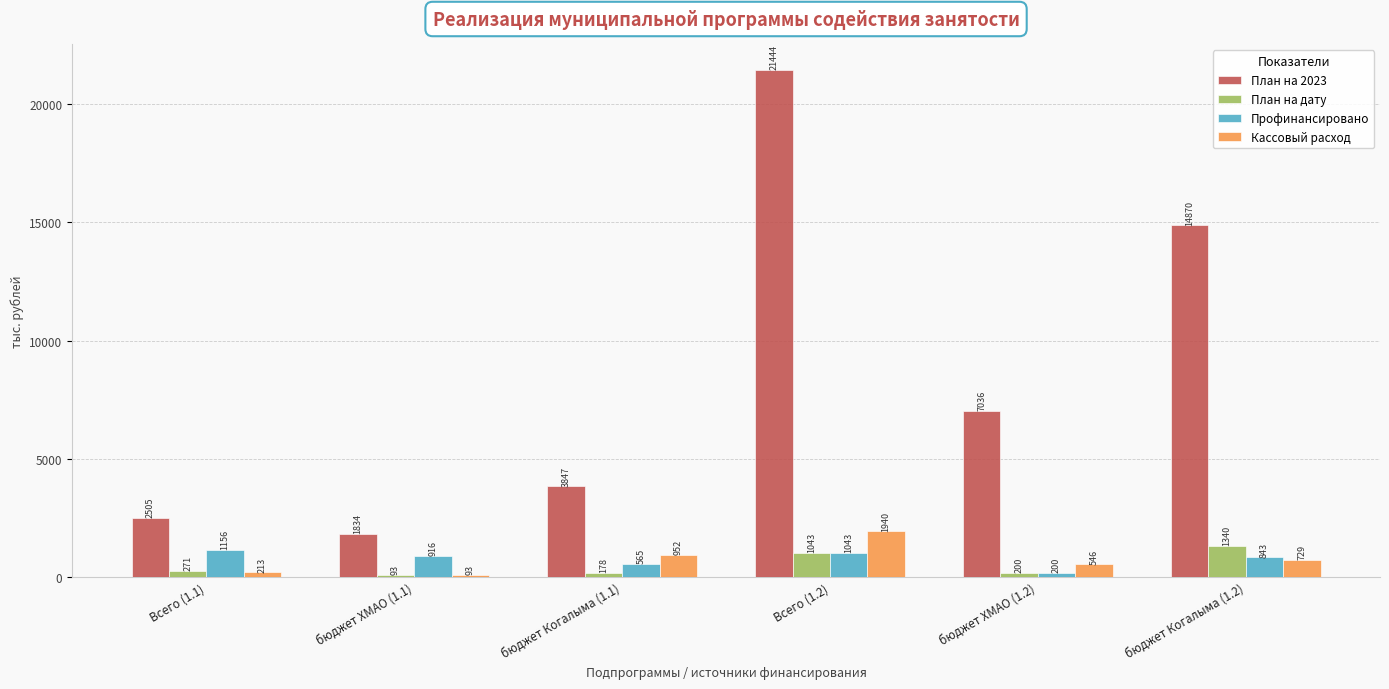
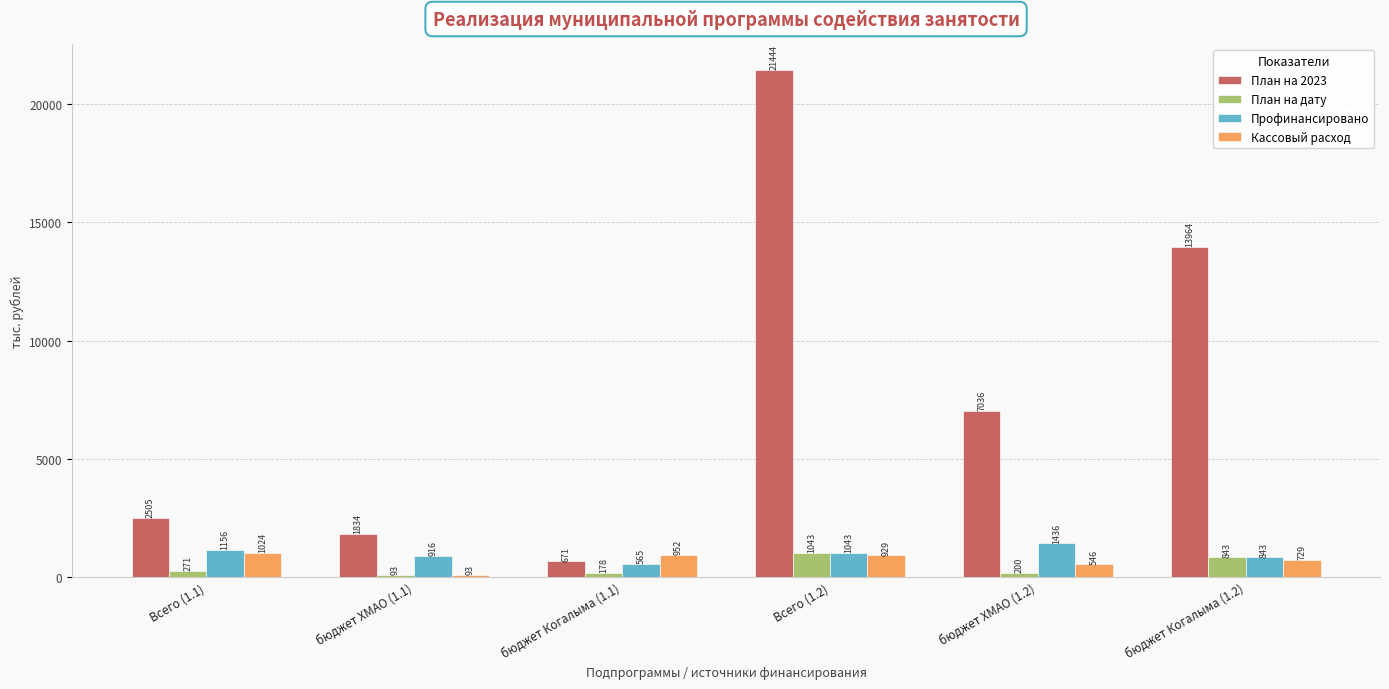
Кассовый расход, Всего (1.1): 213 -> 1024
План на 2023, бюджет Когалыма (1.1): 3847 -> 671
Кассовый расход, Всего (1.2): 1940 -> 929
Профинансировано, бюджет ХМАО (1.2): 200 -> 1436
План на 2023, бюджет Когалыма (1.2): 14870 -> 13964
План на дату, бюджет Когалыма (1.2): 1340 -> 843
